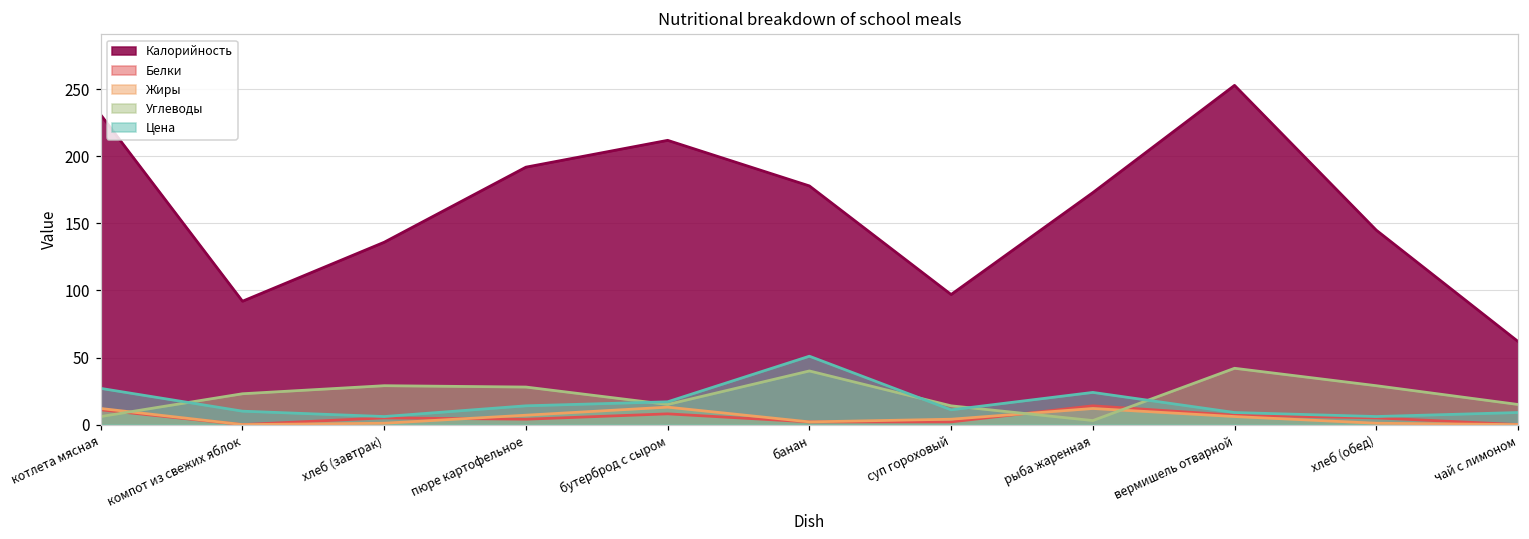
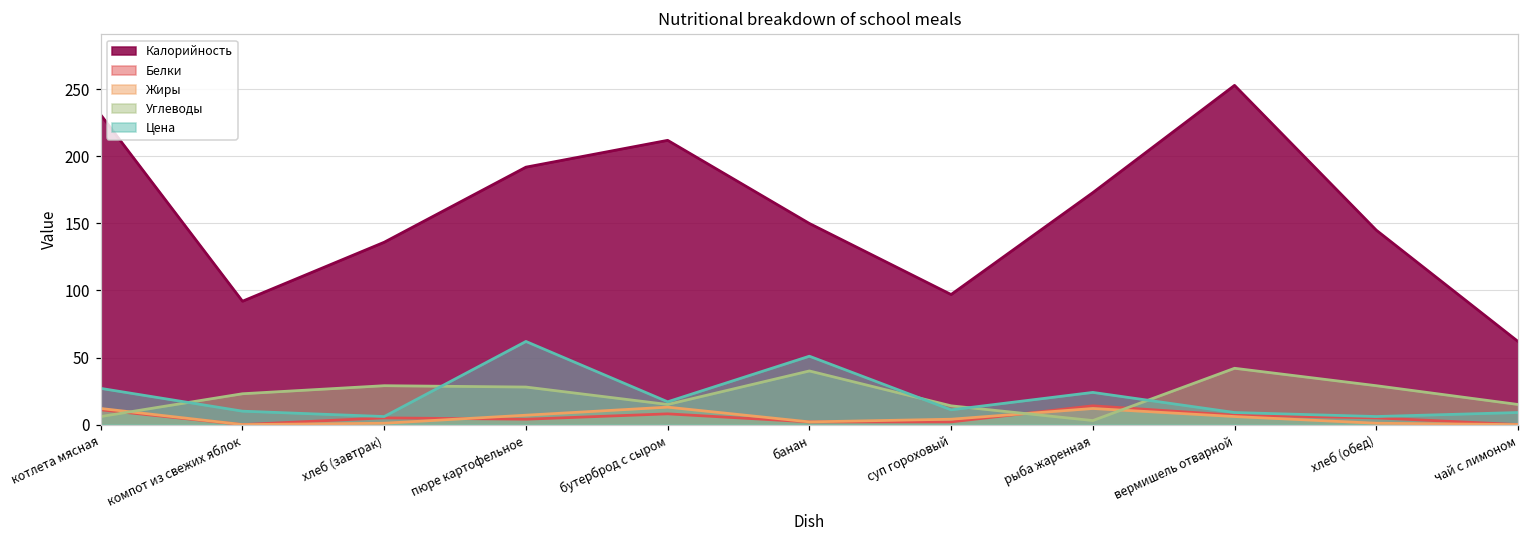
Цена, пюре картофельное: 14 -> 62
Калорийность, банан: 178 -> 150
